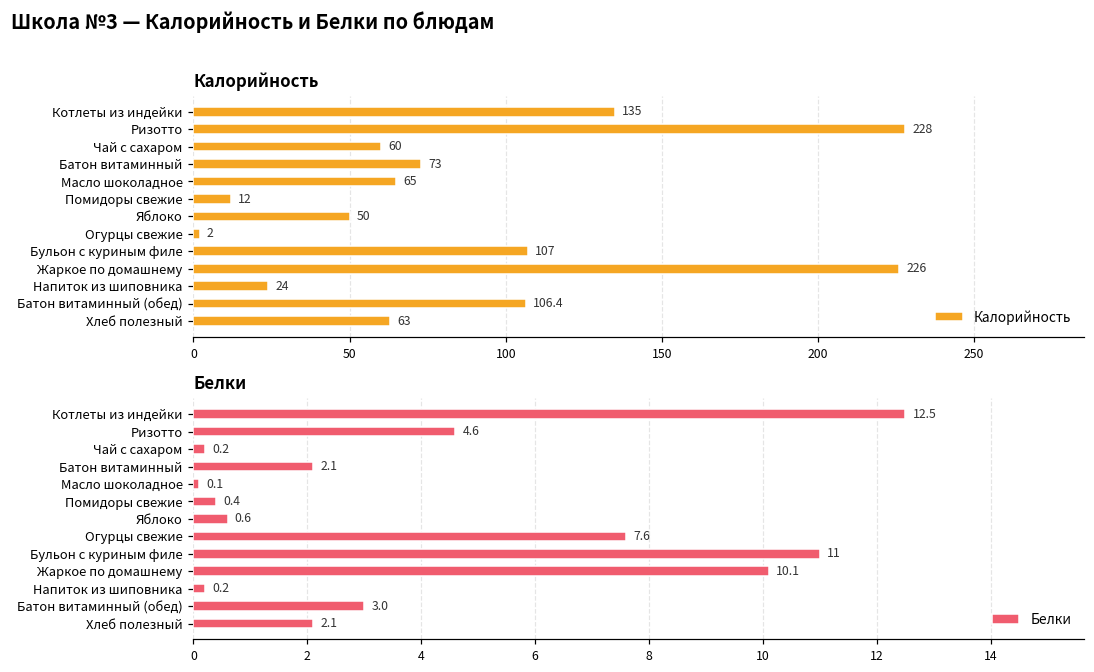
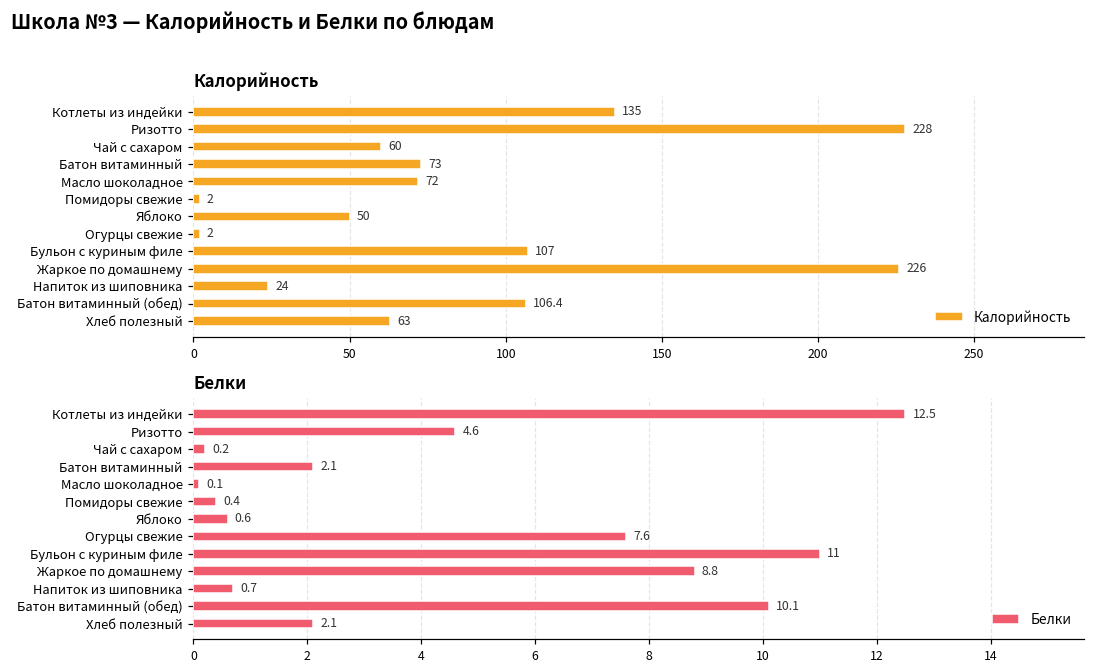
Калорийность, Масло шоколадное: 65 -> 72
Калорийность, Помидоры свежие: 12 -> 2
Белки, Жаркое по домашнему: 10.1 -> 8.8
Белки, Напиток из шиповника: 0.2 -> 0.7
Белки, Батон витаминный (обед): 3.0 -> 10.1
